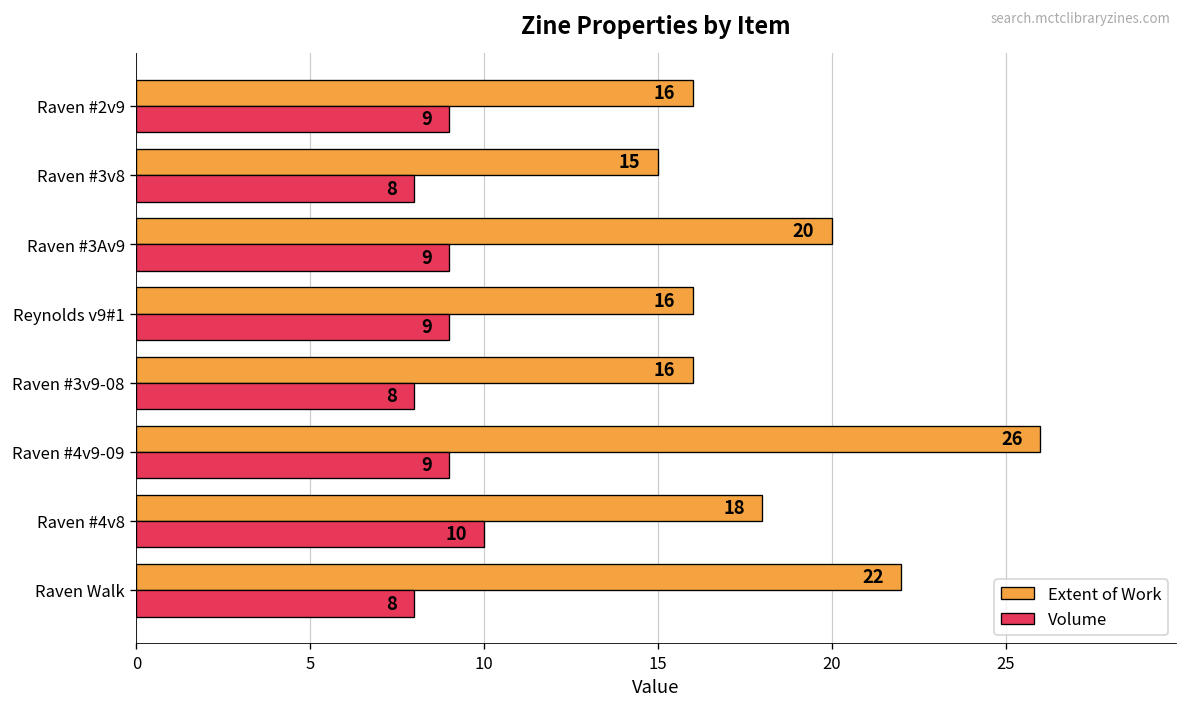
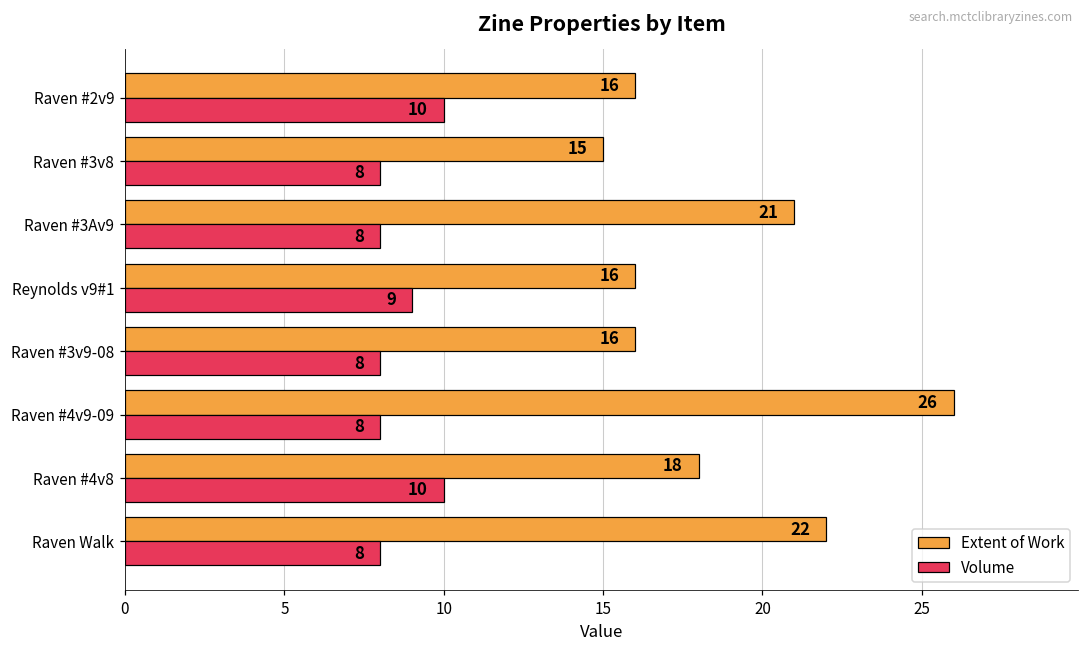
Volume, Raven #2v9: 9 -> 10
Extent of Work, Raven #3Av9: 20 -> 21
Volume, Raven #3Av9: 9 -> 8
Volume, Raven #4v9-09: 9 -> 8
